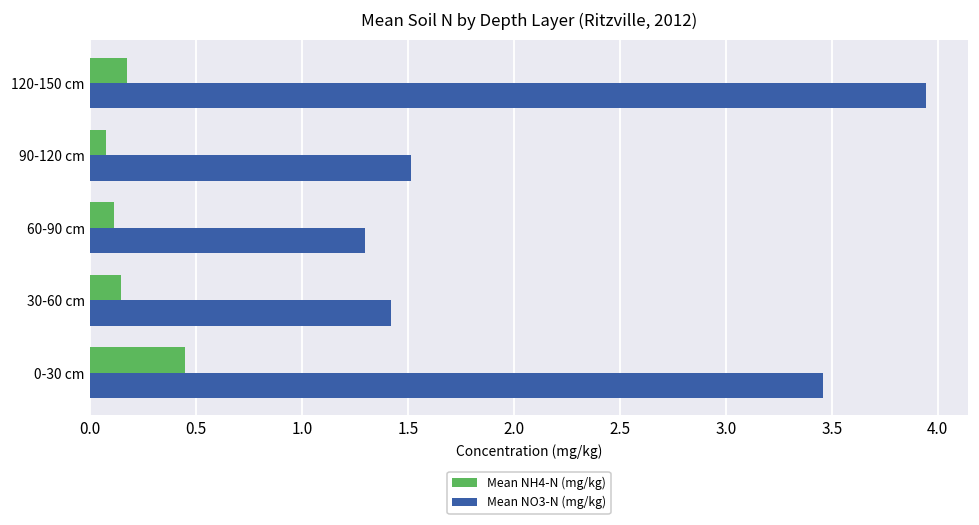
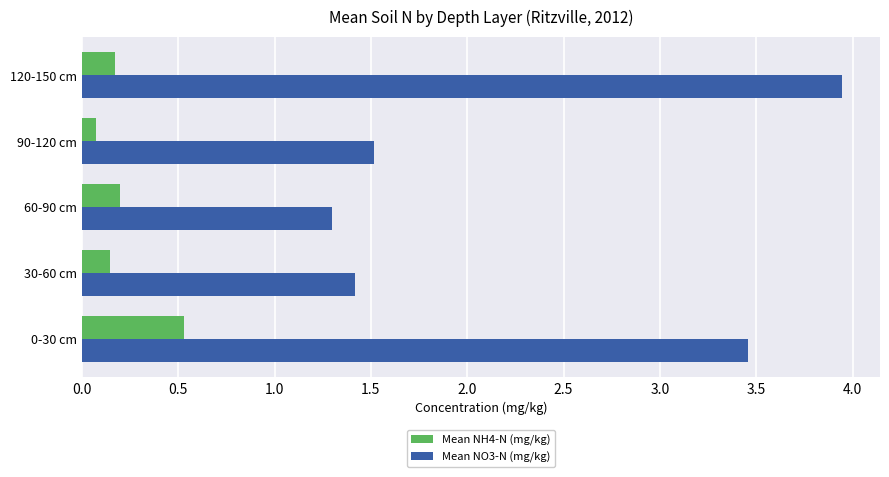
Mean NH4-N (mg/kg), 60-90 cm: 0.11 -> 0.20
Mean NH4-N (mg/kg), 0-30 cm: 0.45 -> 0.53
